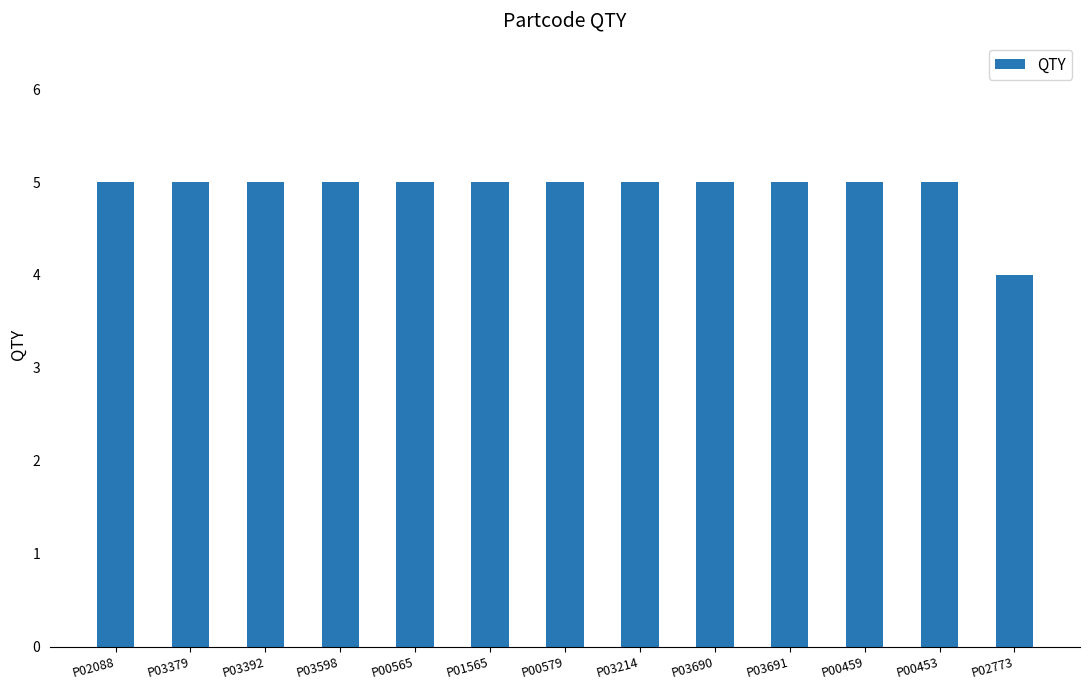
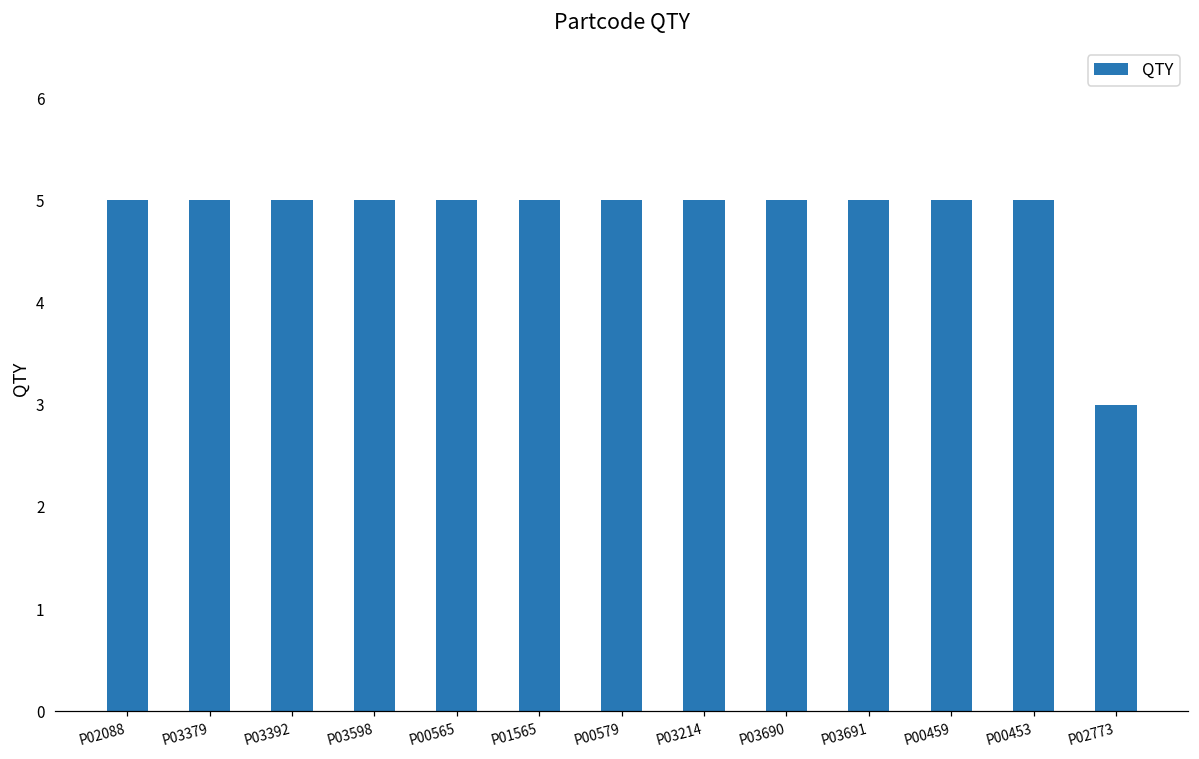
P02773: 4 -> 3
